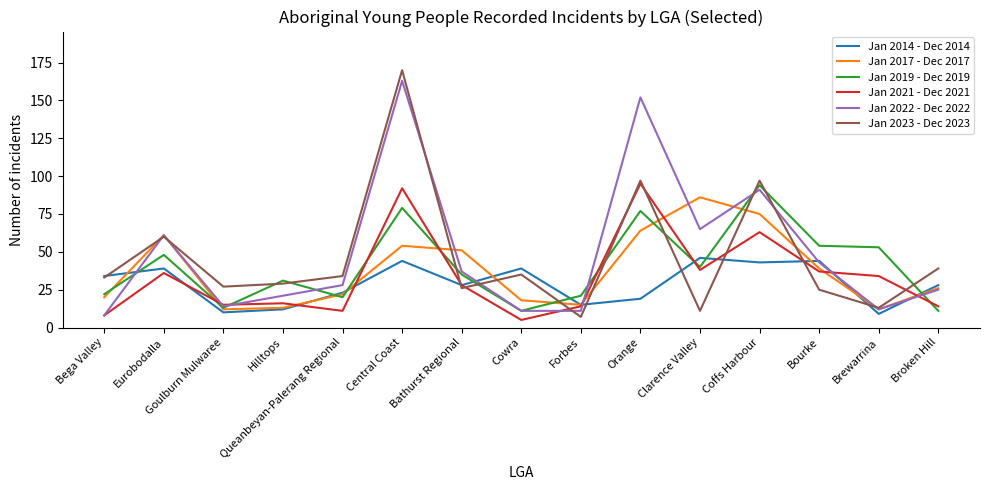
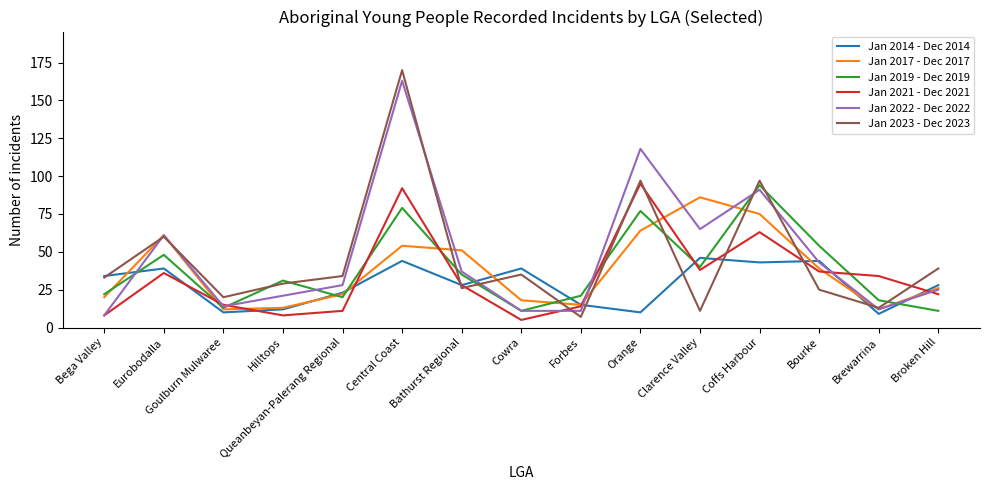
Jan 2023 - Dec 2023, Goulburn Mulwaree: 27 -> 20
Jan 2021 - Dec 2021, Hilltops: 16 -> 8
Jan 2014 - Dec 2014, Orange: 19 -> 10
Jan 2022 - Dec 2022, Orange: 152 -> 118
Jan 2019 - Dec 2019, Brewarrina: 53 -> 18
Jan 2021 - Dec 2021, Broken Hill: 14 -> 22
